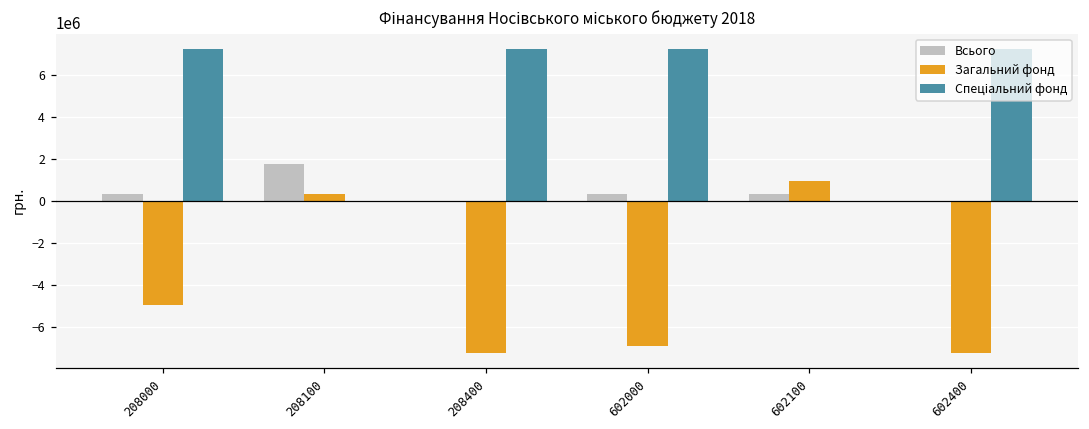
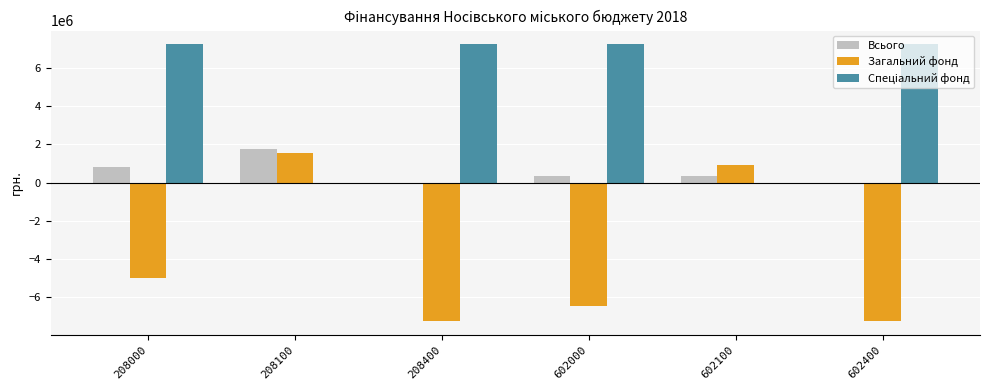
Всього, 208000: 300000 -> 800000
Загальний фонд, 208100: 300000 -> 1600000
Загальний фонд, 602000: -6900000 -> -6500000
